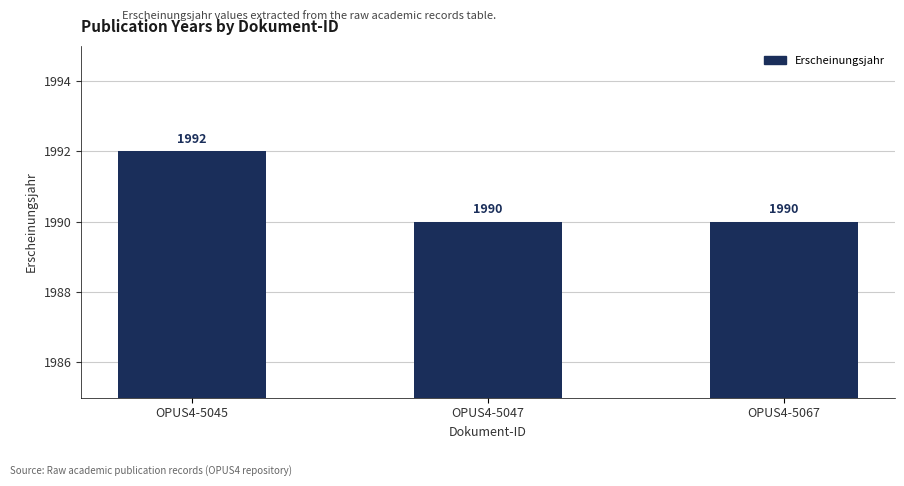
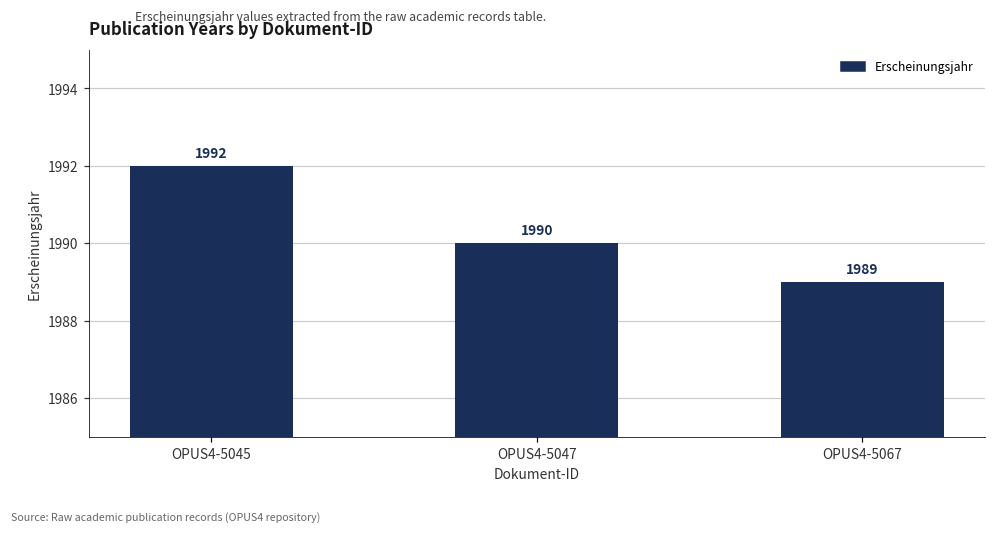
OPUS4-5067: 1990 -> 1989
